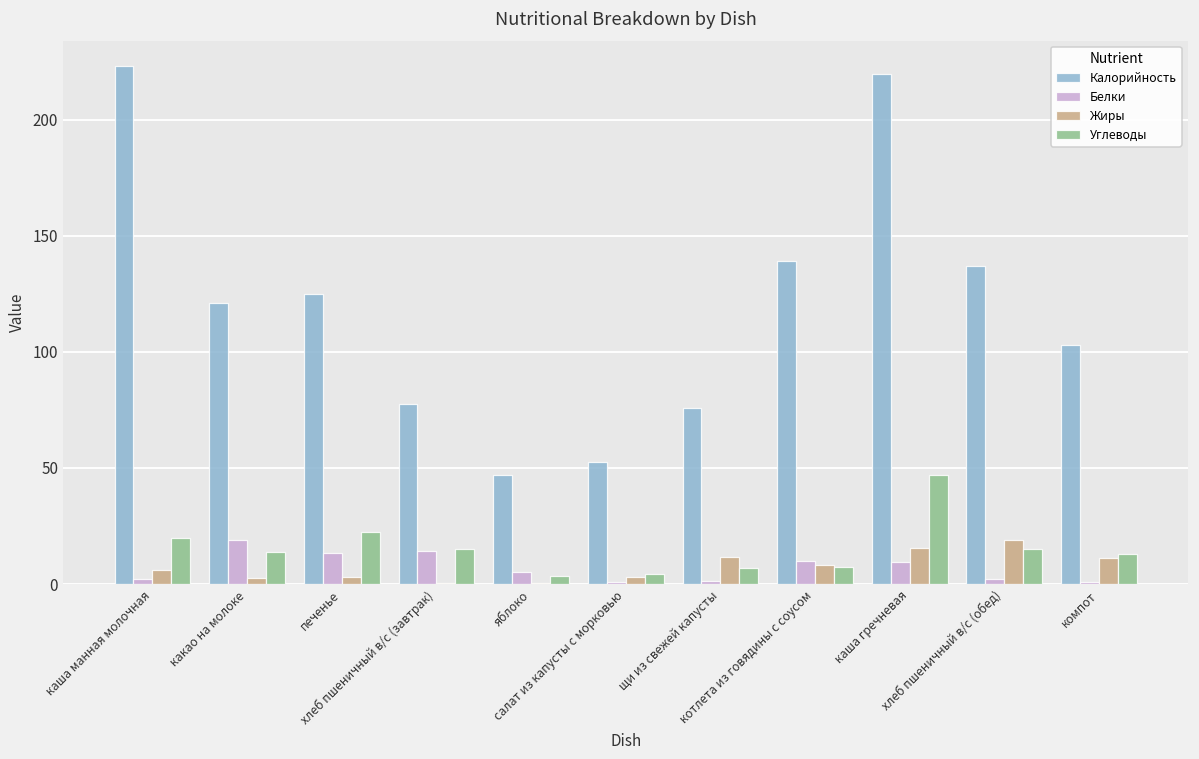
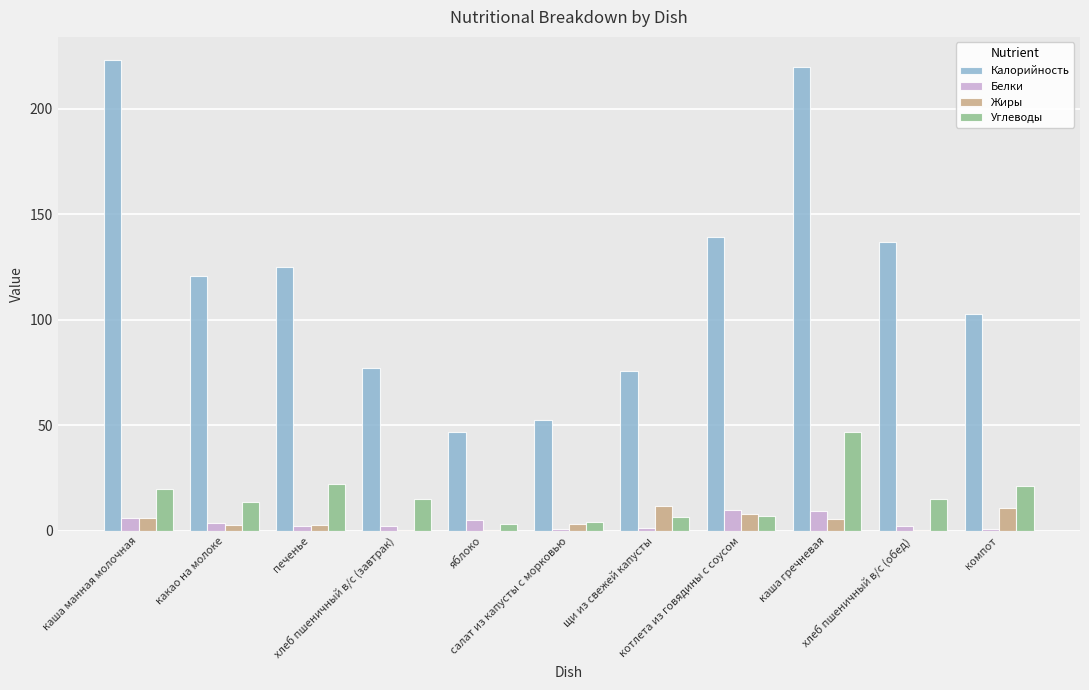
Белки, каша манная молочная: 2 -> 6
Белки, какао на молоке: 19 -> 4
Белки, печенье: 13 -> 2
Белки, хлеб пшеничный в/с (завтрак): 14 -> 2
Жиры, каша гречневая: 15 -> 6
Жиры, хлеб пшеничный в/с (обед): 19 -> 1
Углеводы, компот: 13 -> 21
